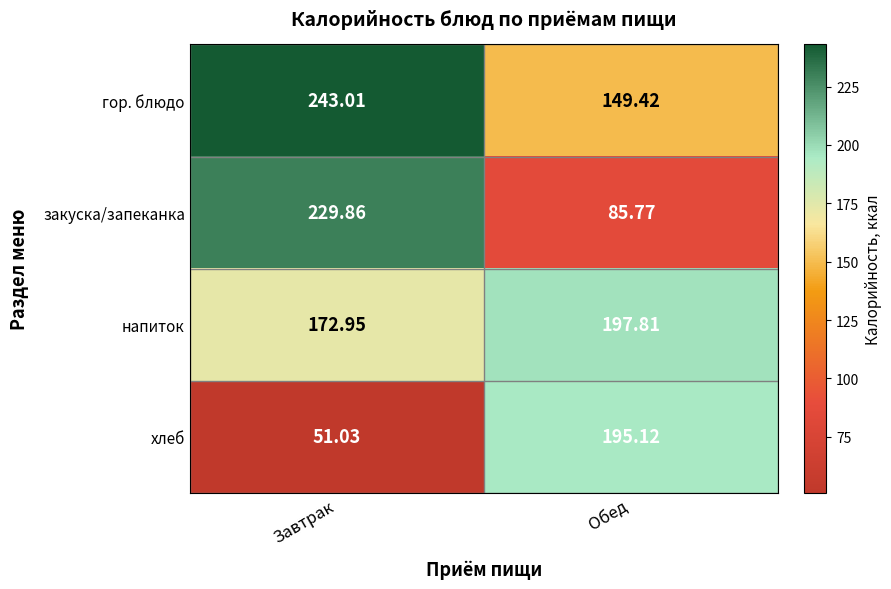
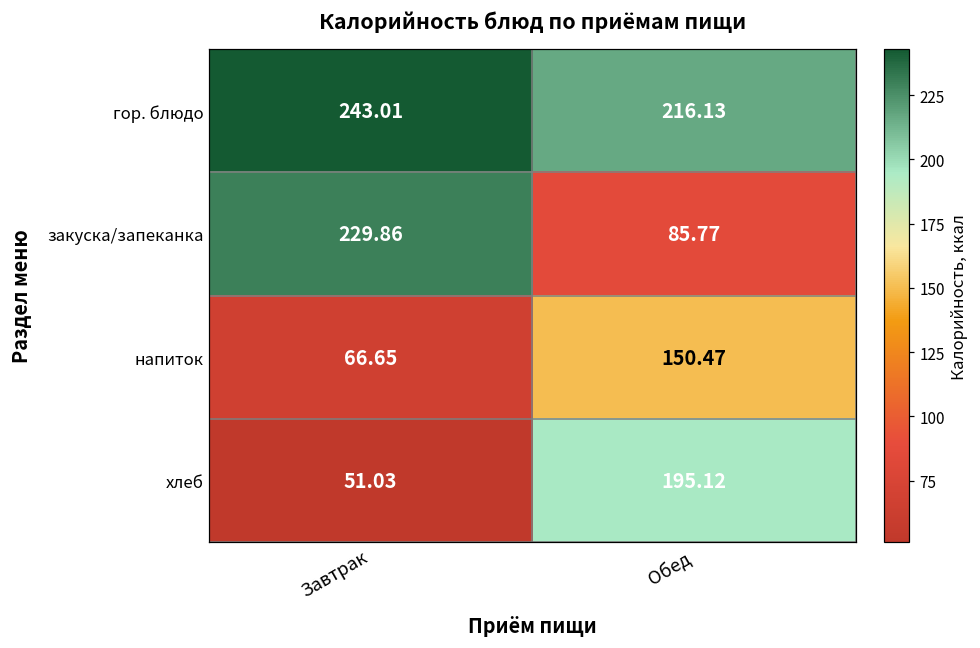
гор. блюдо, Обед: 149.42 -> 216.13
напиток, Завтрак: 172.95 -> 66.65
напиток, Обед: 197.81 -> 150.47
